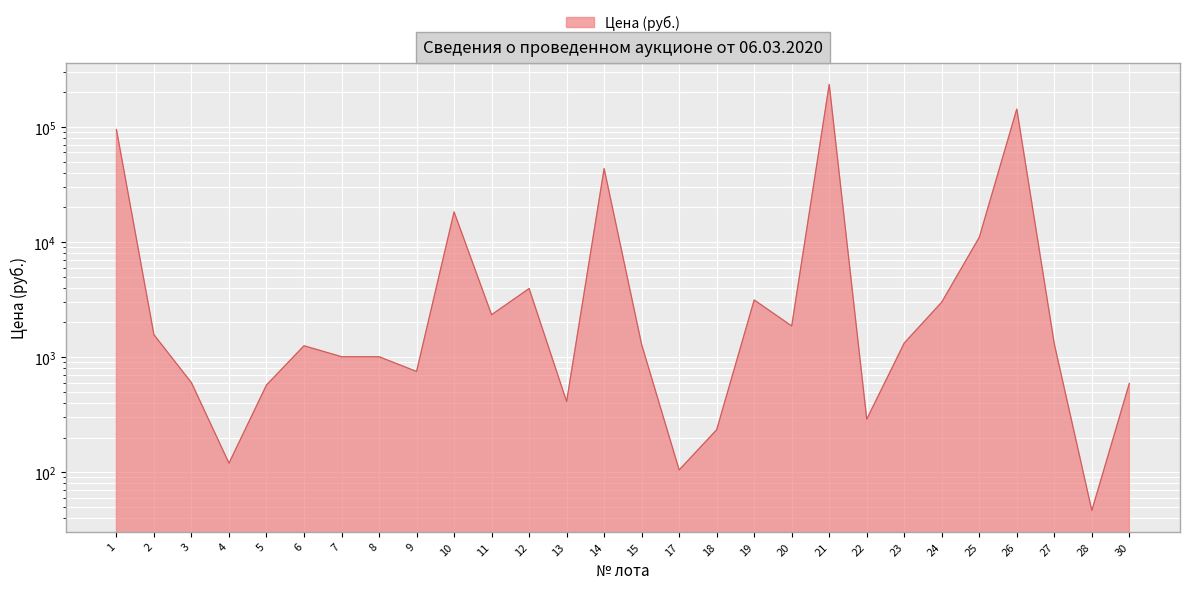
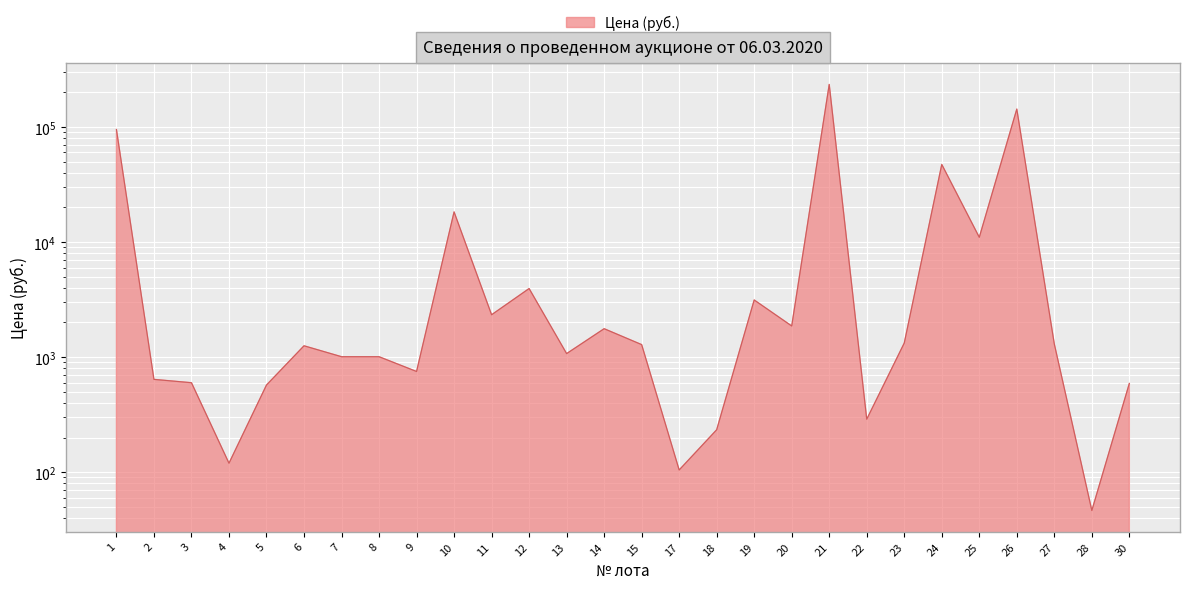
2: 1600 -> 600
13: 410 -> 1100
14: 43000 -> 1800
24: 3000 -> 47000
